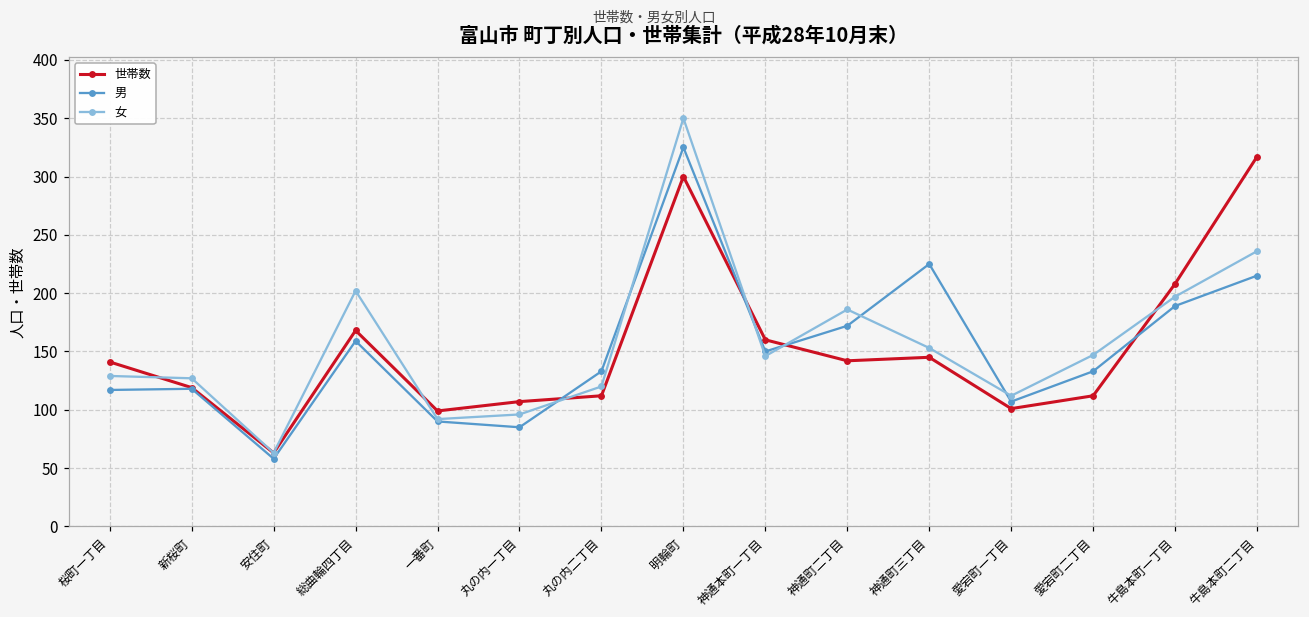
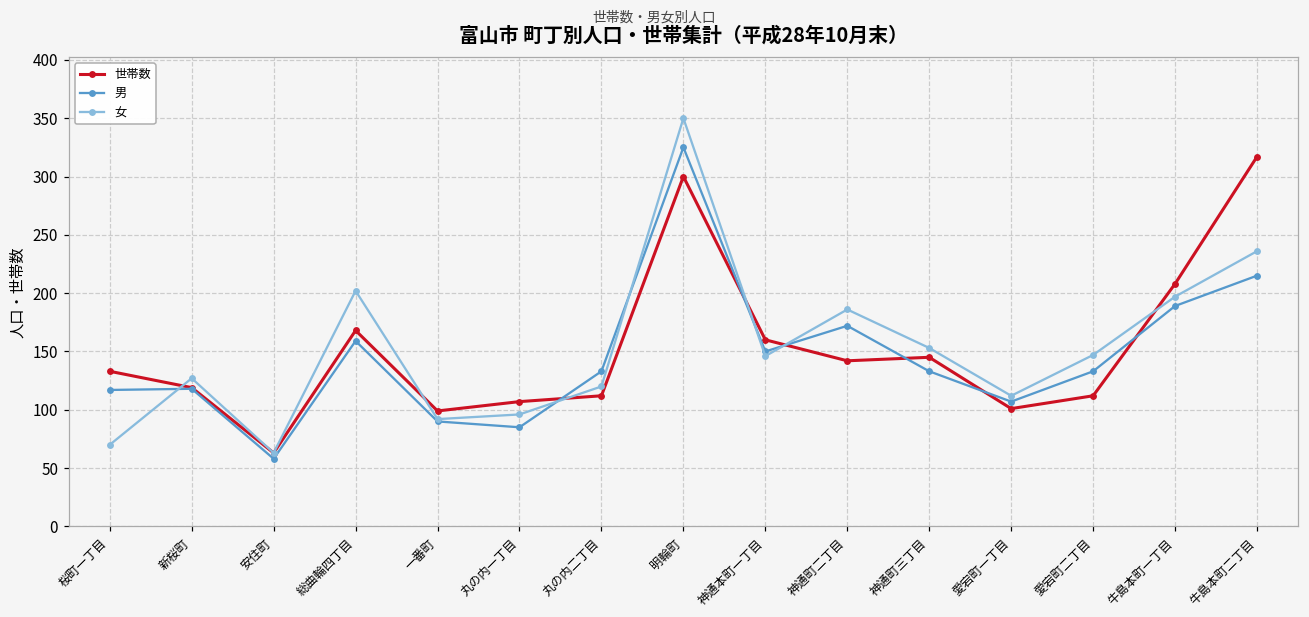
世帯数, 桜町一丁目: 141 -> 133
女, 桜町一丁目: 129 -> 70
男, 神通町三丁目: 225 -> 133
